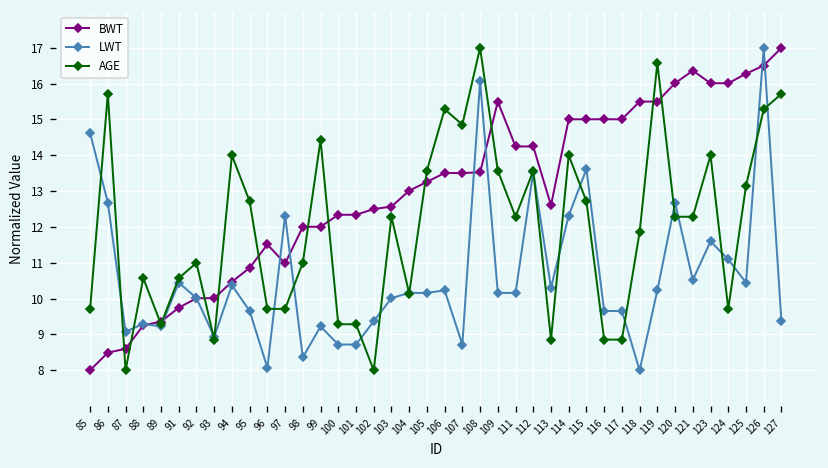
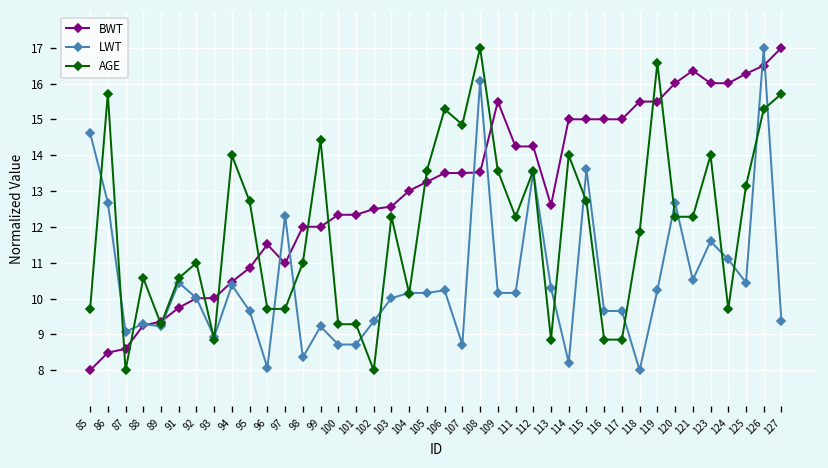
LWT, 114: 12.3 -> 8.2
